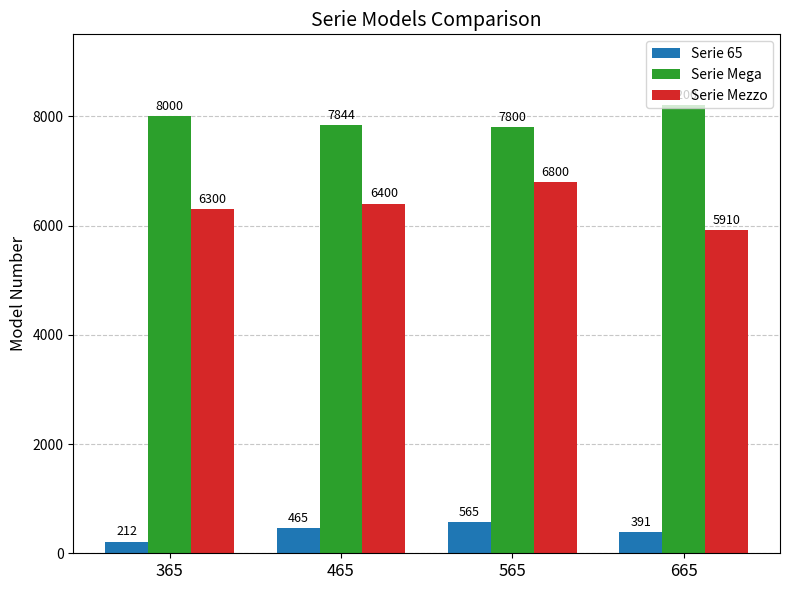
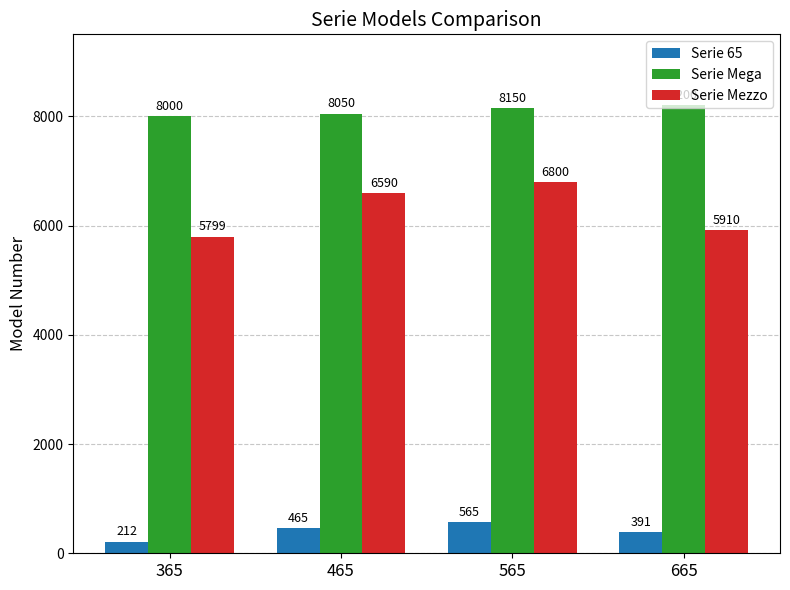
Serie Mezzo, 365: 6300 -> 5799
Serie Mega, 465: 7844 -> 8050
Serie Mezzo, 465: 6400 -> 6590
Serie Mega, 565: 7800 -> 8150
